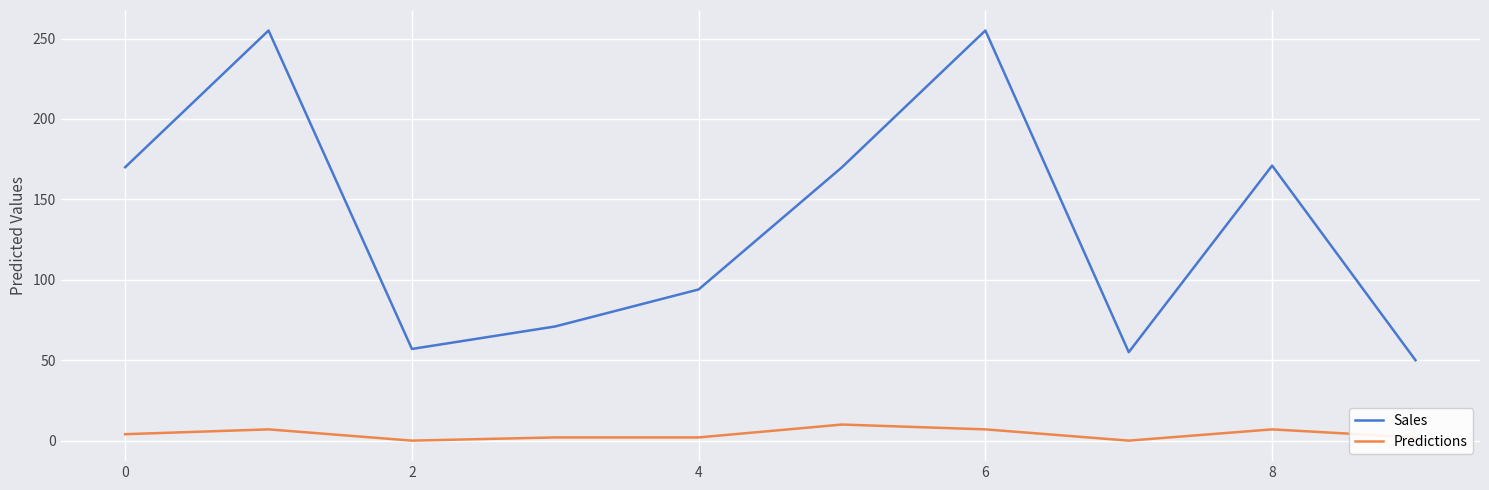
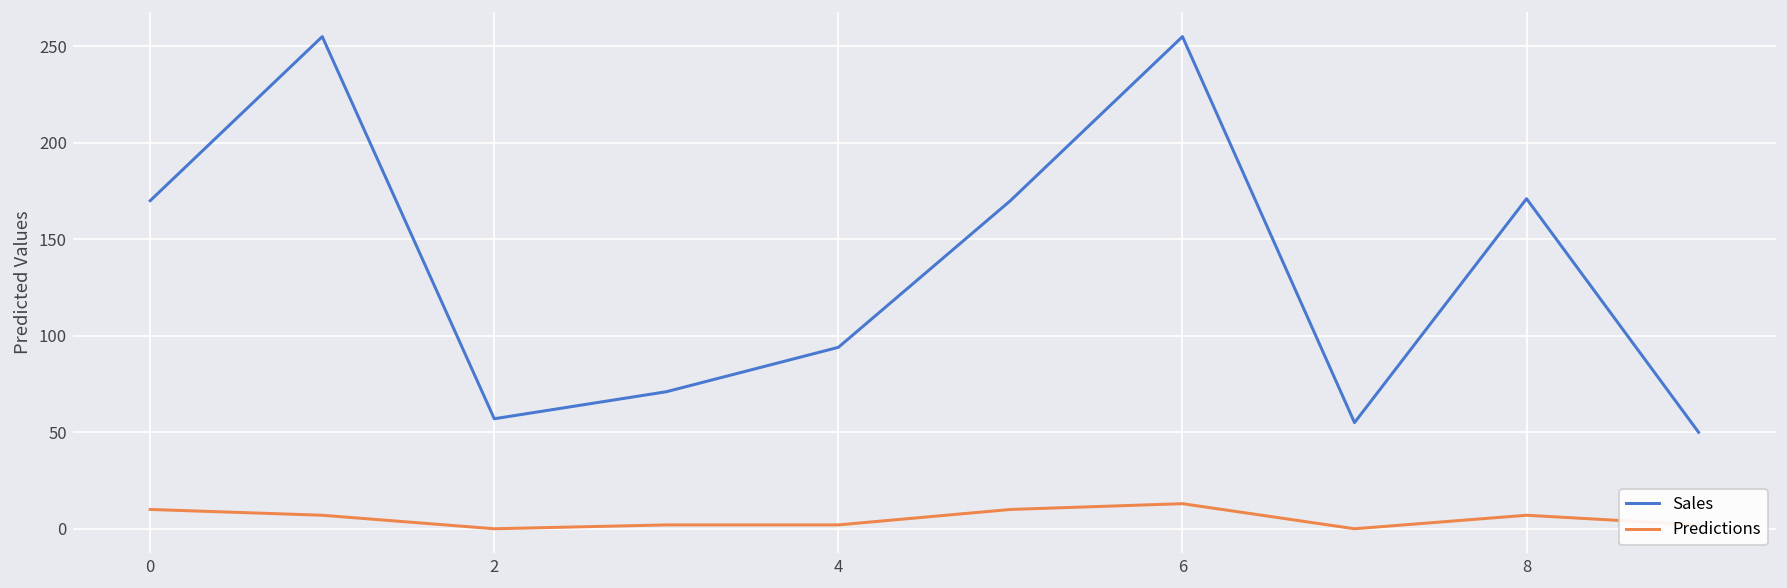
Predictions, 0: 4 -> 10
Predictions, 6: 7 -> 13
